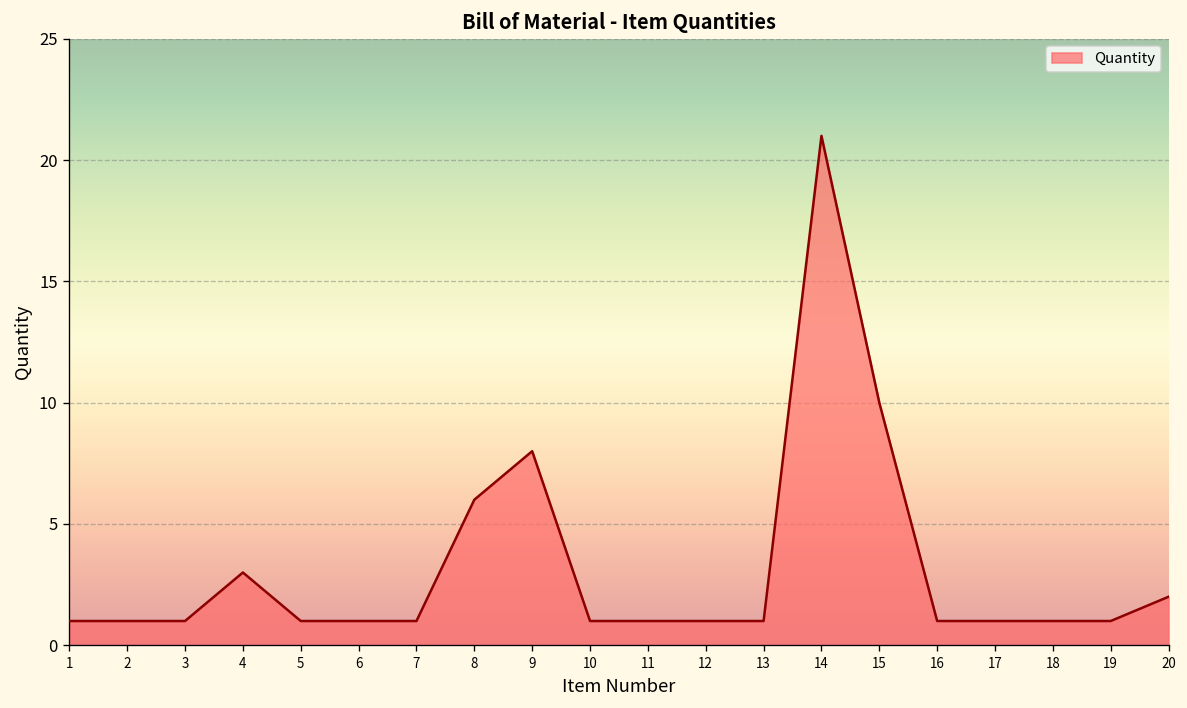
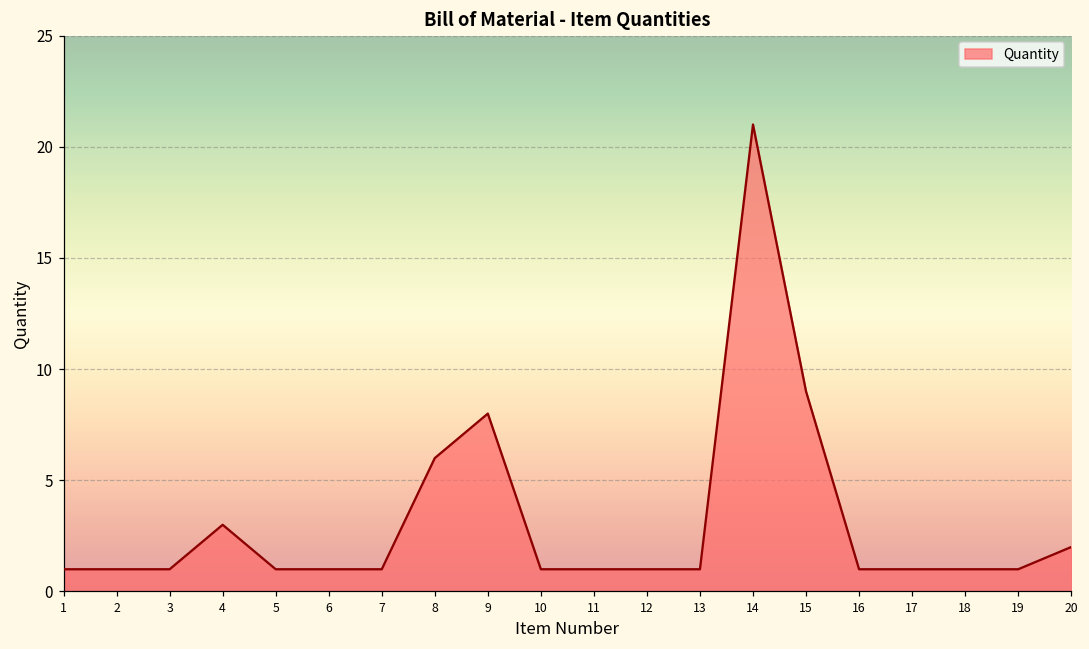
15: 10 -> 9
